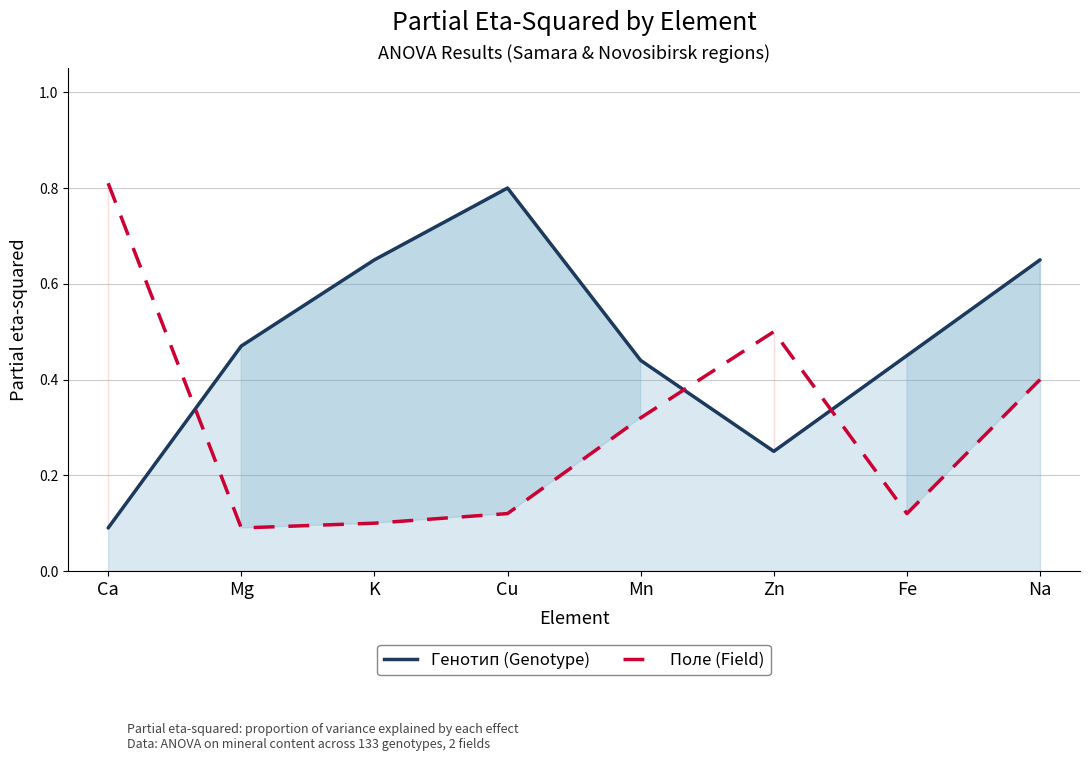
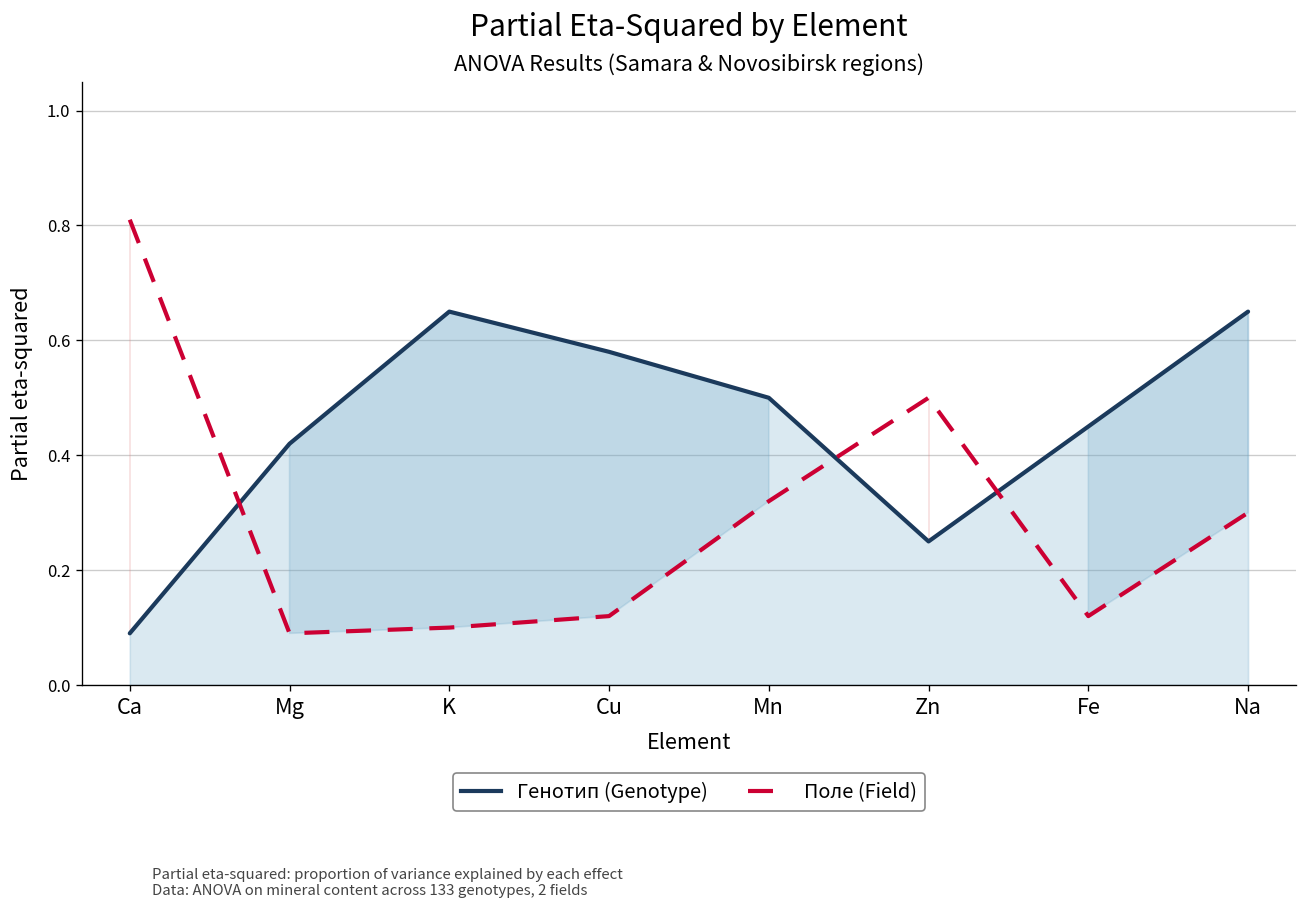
Генотип (Genotype), Mg: 0.47 -> 0.42
Генотип (Genotype), Cu: 0.80 -> 0.58
Генотип (Genotype), Mn: 0.44 -> 0.50
Поле (Field), Na: 0.4 -> 0.3
